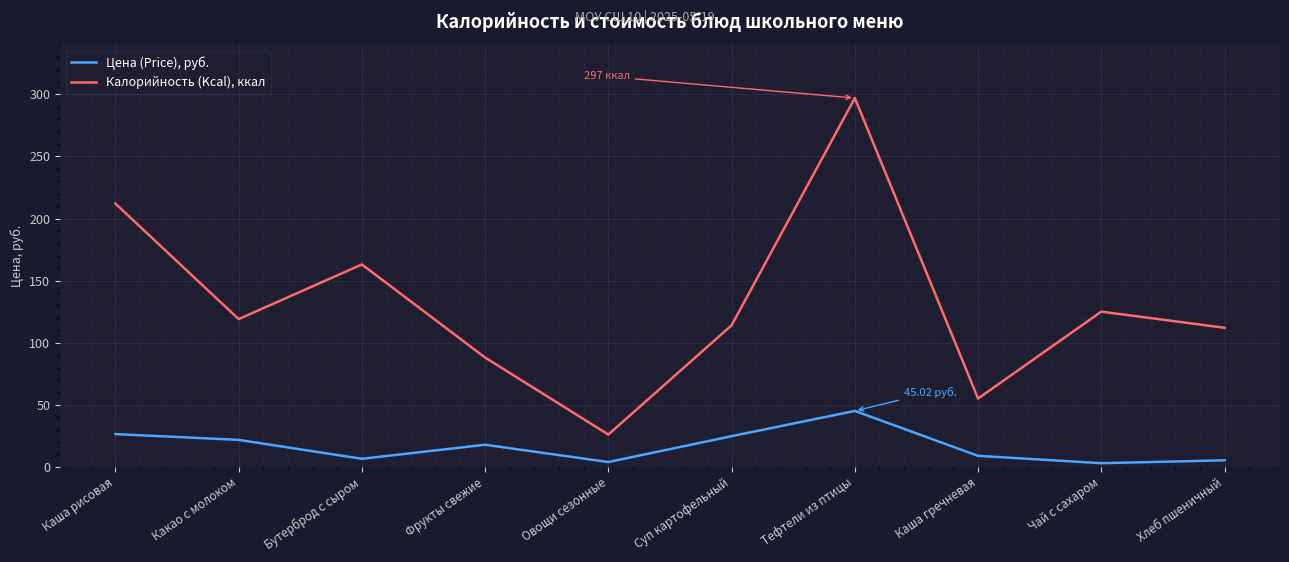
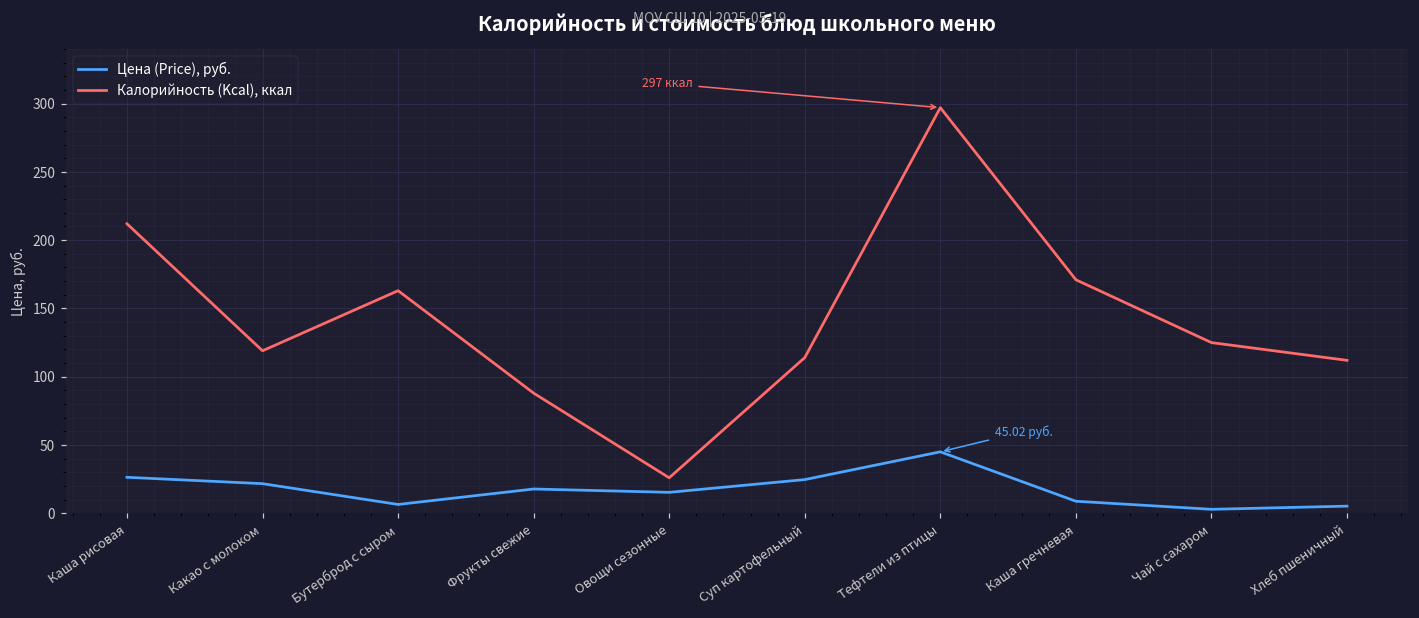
Цена (Price), руб., Овощи сезонные: 4 -> 15
Калорийность (Kcal), ккал, Каша гречневая: 55 -> 171
